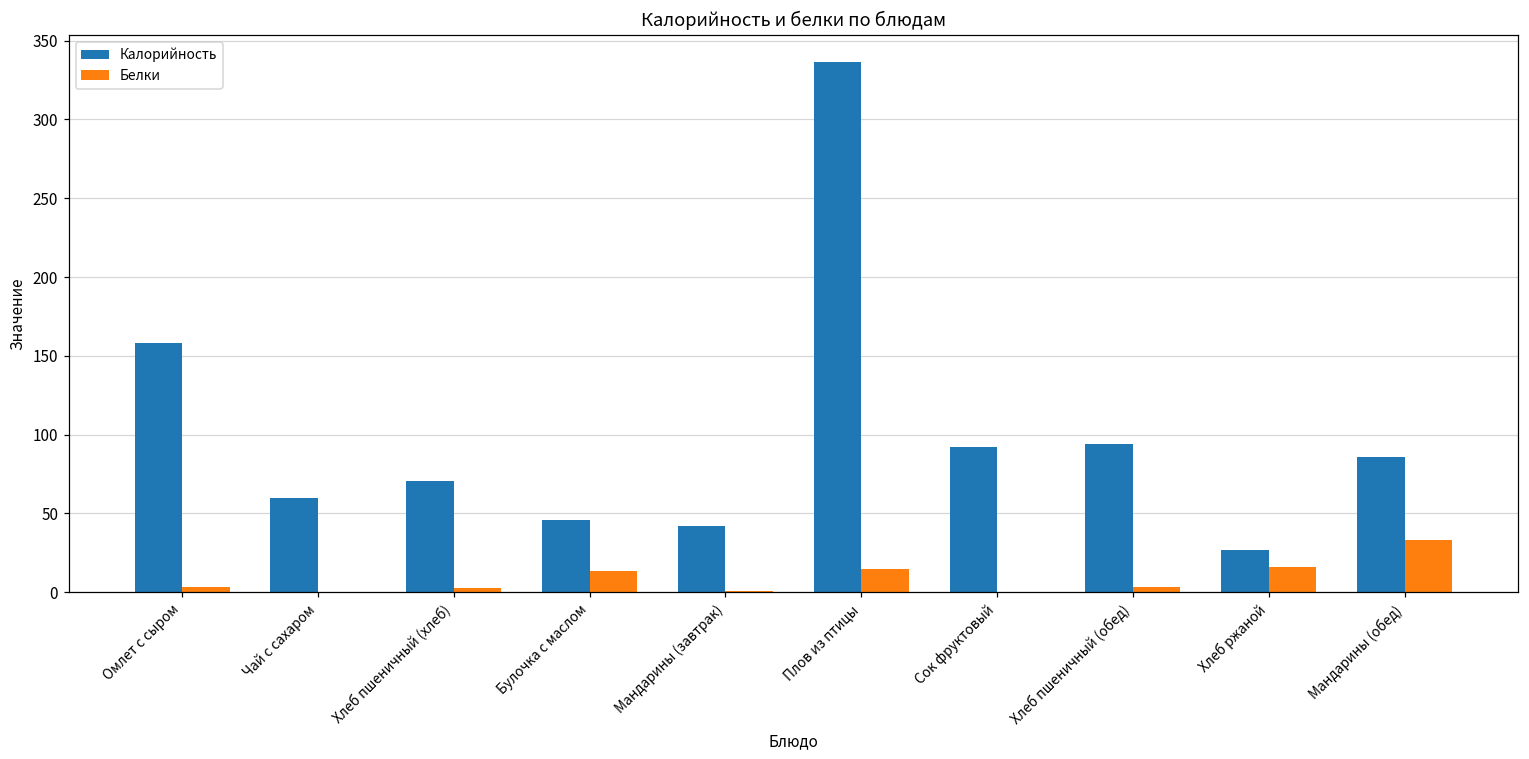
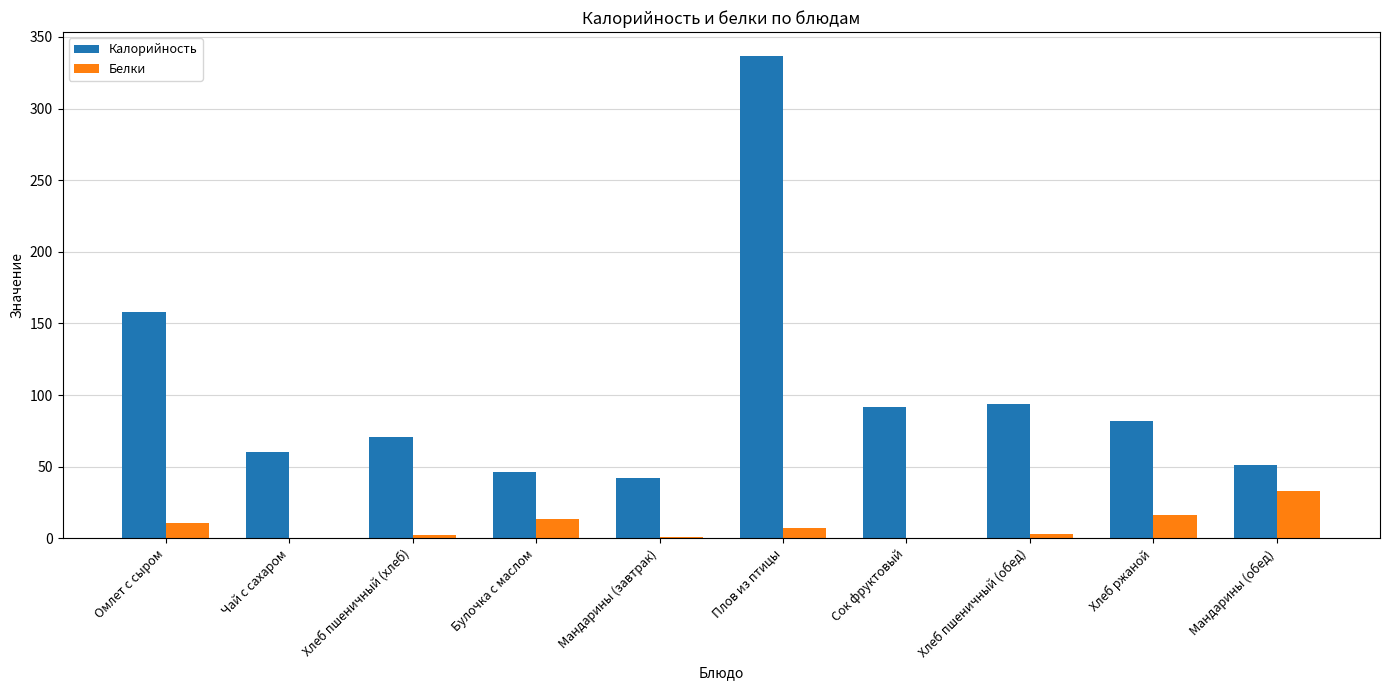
Белки, Омлет с сыром: 3 -> 11
Белки, Плов из птицы: 14 -> 7
Калорийность, Хлеб ржаной: 27 -> 82
Калорийность, Мандарины (обед): 86 -> 51
